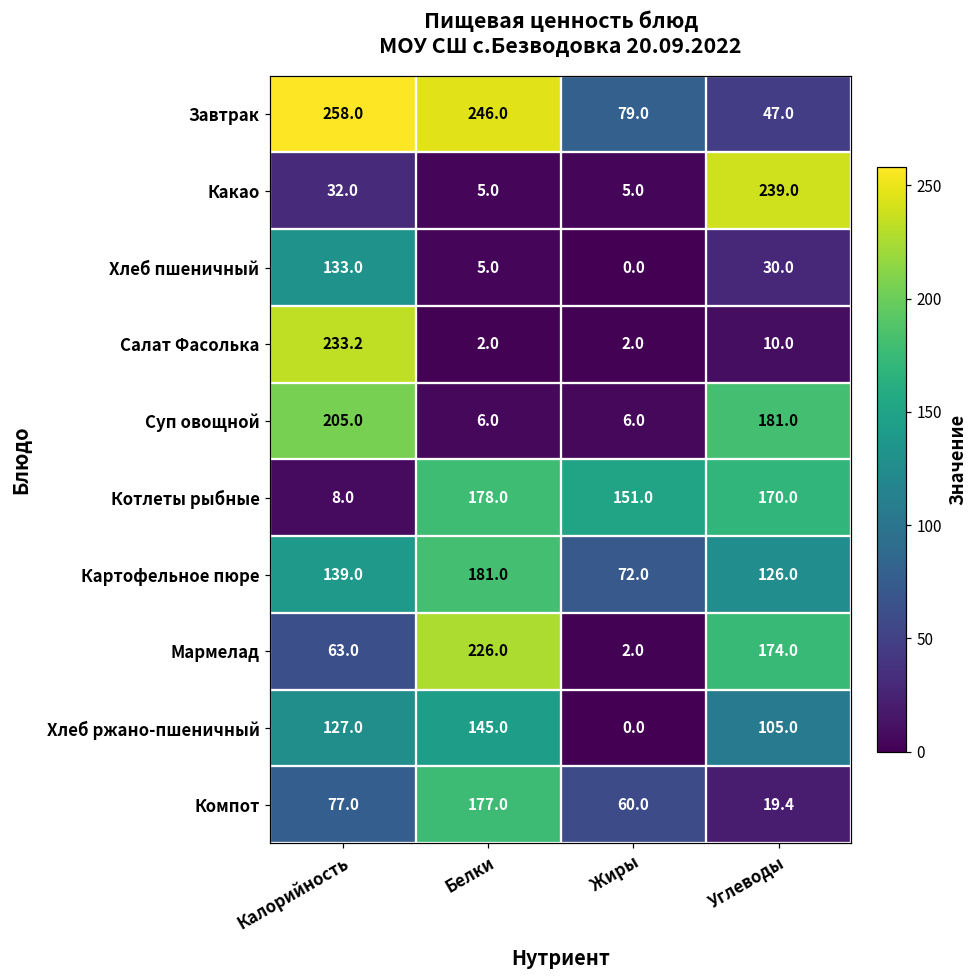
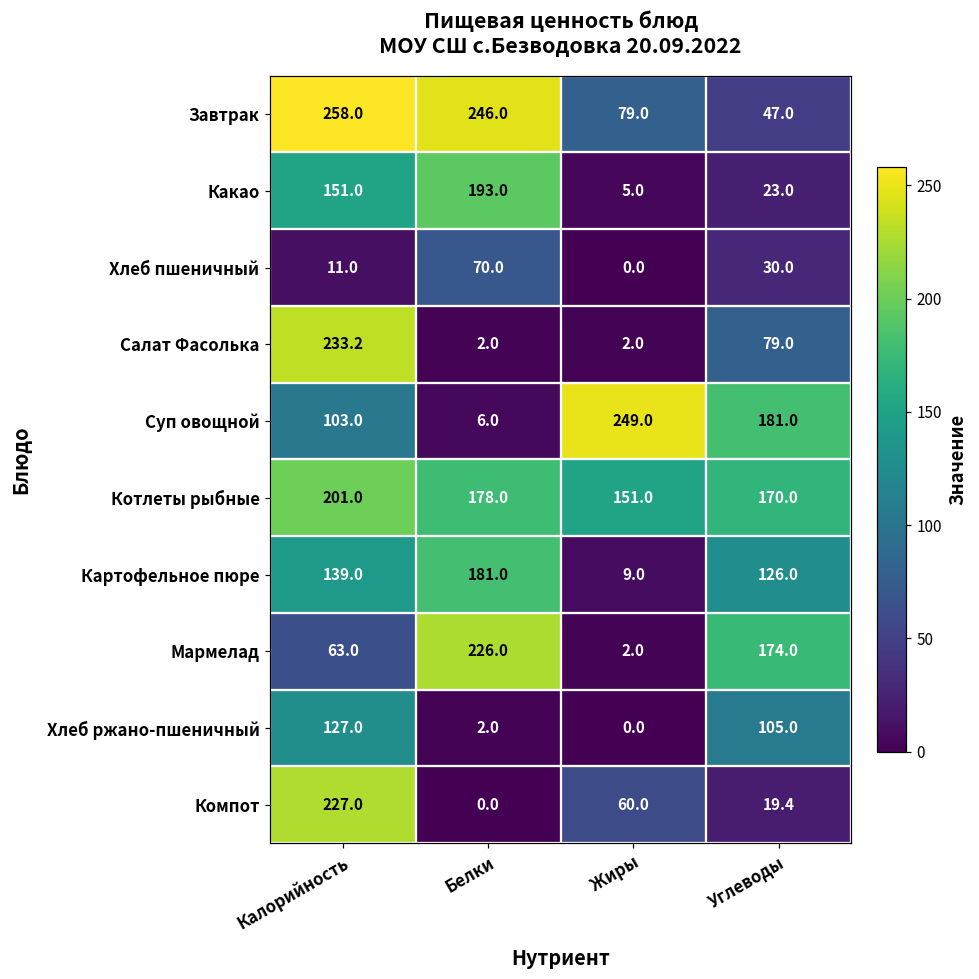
Какао, Калорийность: 32.0 -> 151.0
Какао, Белки: 5.0 -> 193.0
Какао, Углеводы: 239.0 -> 23.0
Хлеб пшеничный, Калорийность: 133.0 -> 11.0
Хлеб пшеничный, Белки: 5.0 -> 70.0
Салат Фасолька, Углеводы: 10.0 -> 79.0
Суп овощной, Калорийность: 205.0 -> 103.0
Суп овощной, Жиры: 6.0 -> 249.0
Котлеты рыбные, Калорийность: 8.0 -> 201.0
Картофельное пюре, Жиры: 72.0 -> 9.0
Хлеб ржано-пшеничный, Белки: 145.0 -> 2.0
Компот, Калорийность: 77.0 -> 227.0
Компот, Белки: 177.0 -> 0.0
